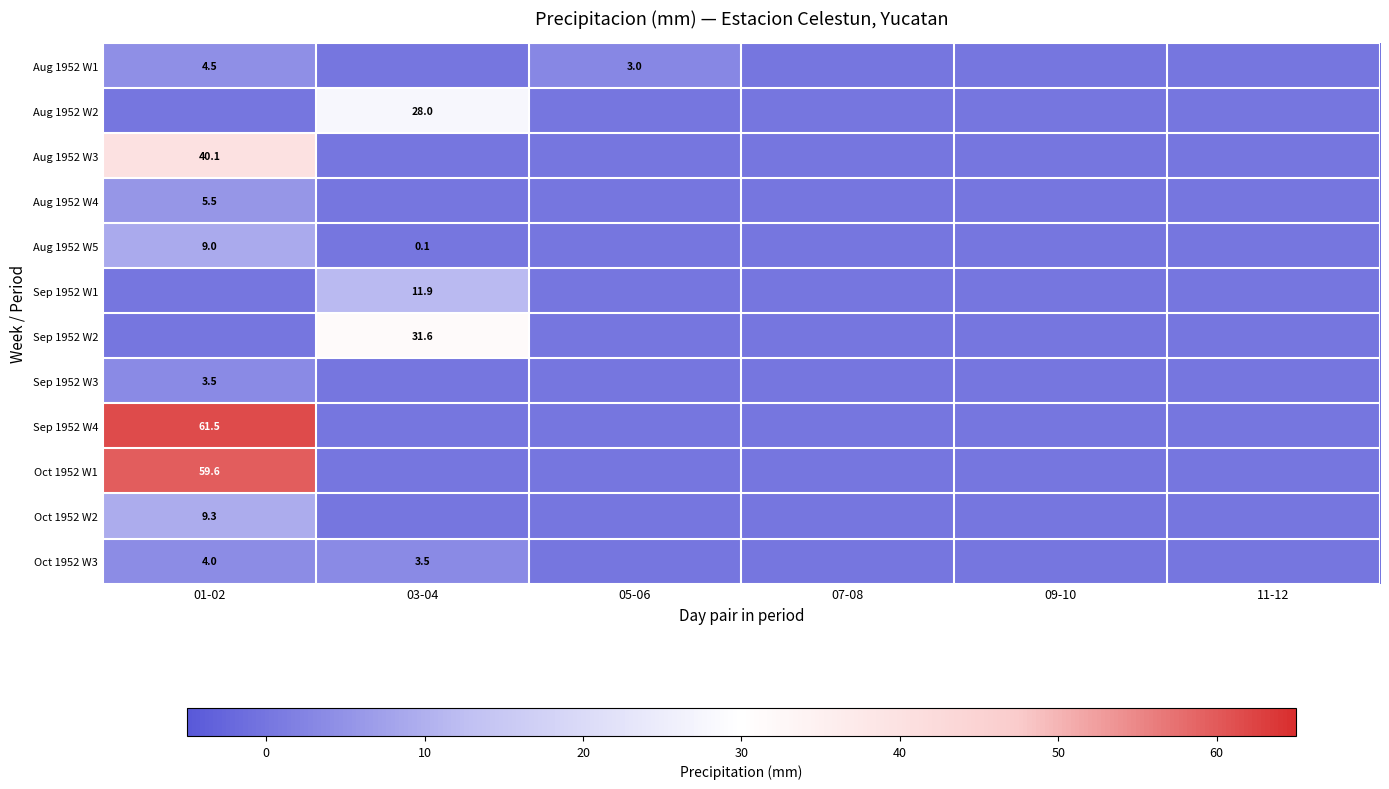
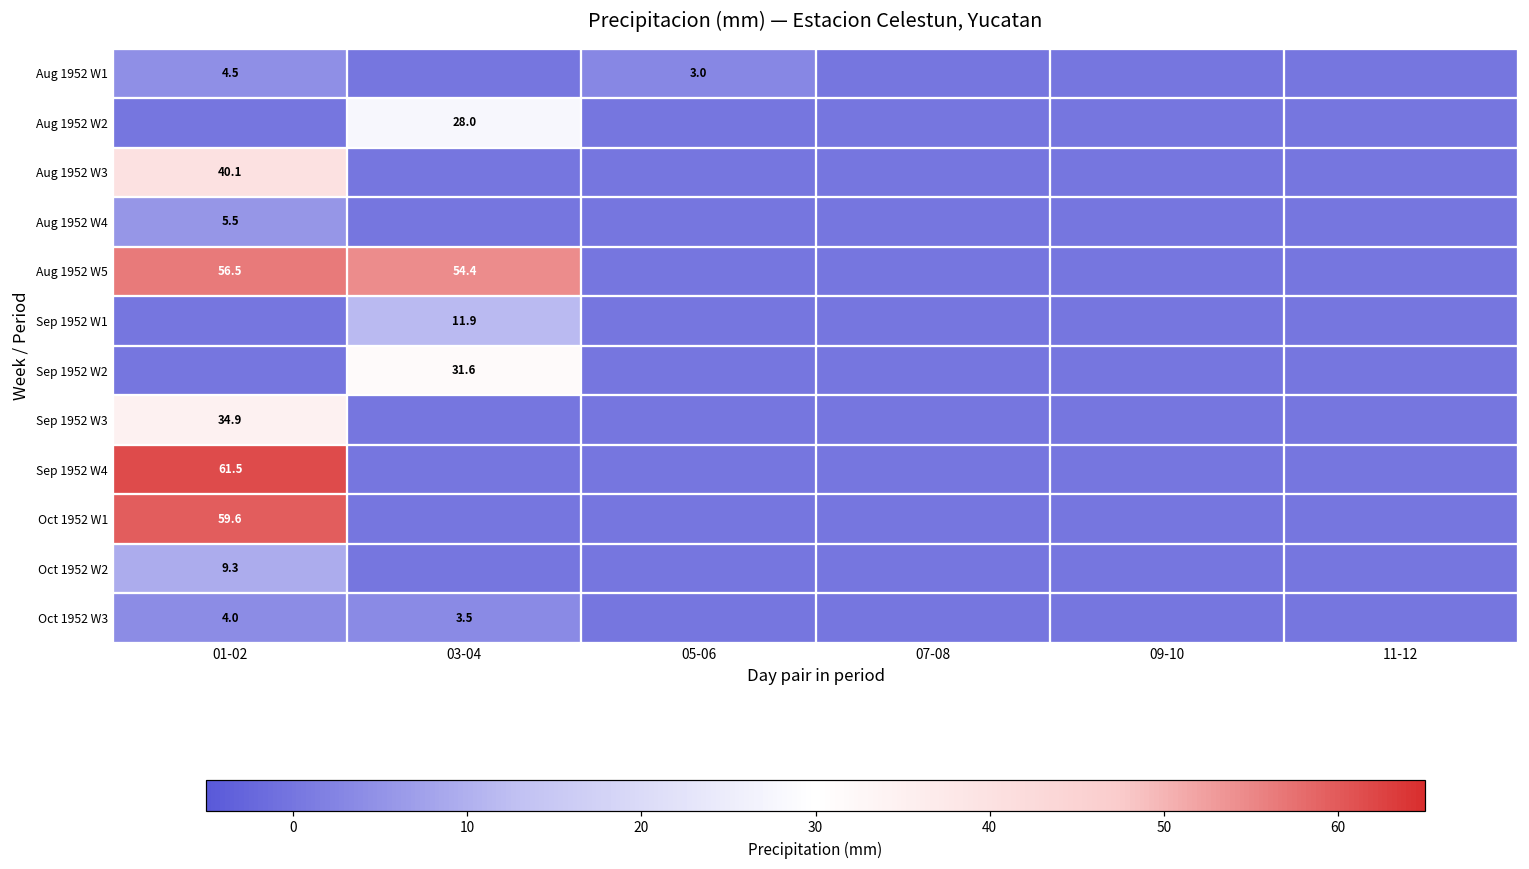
Aug 1952 W5, 01-02: 9.0 -> 56.5
Aug 1952 W5, 03-04: 0.1 -> 54.4
Sep 1952 W3, 01-02: 3.5 -> 34.9
